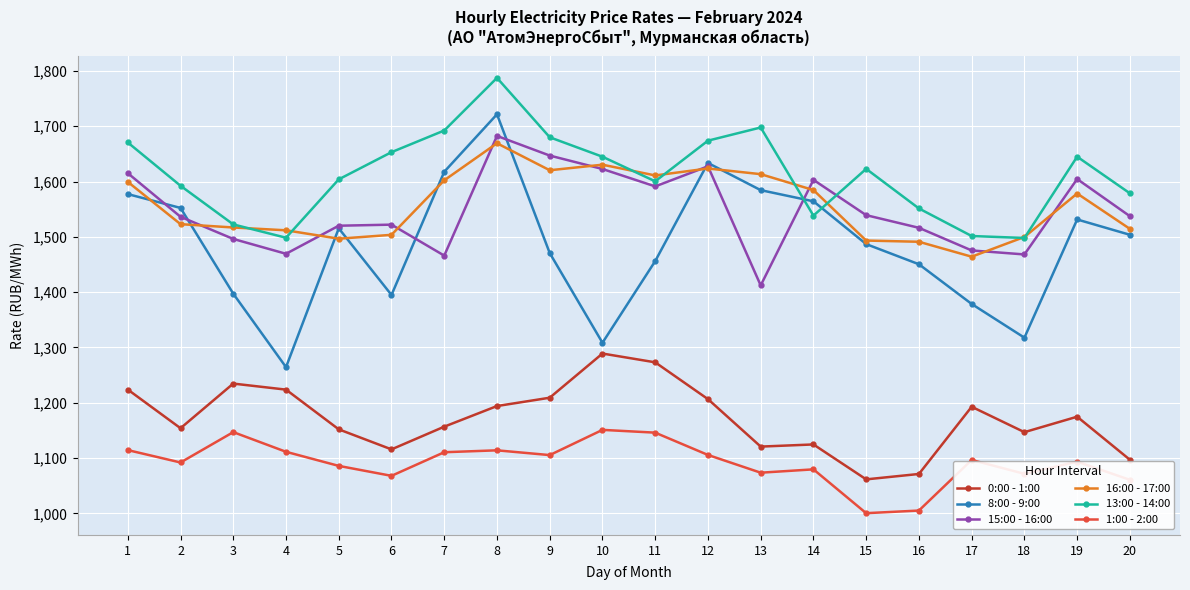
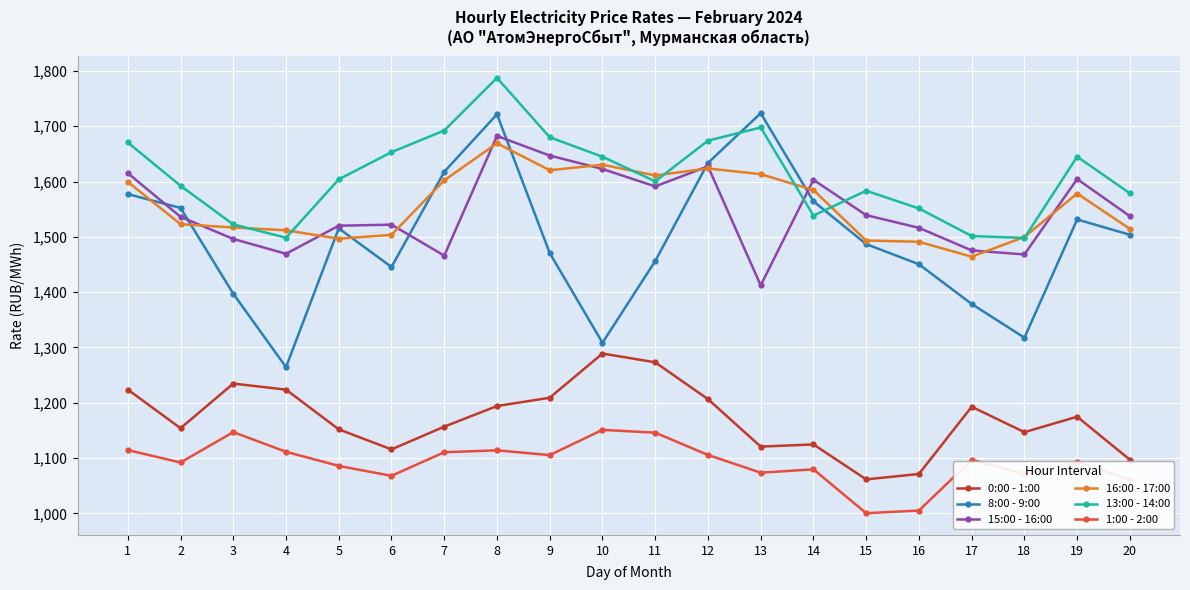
8:00 - 9:00, 6: 1,390 -> 1,450
8:00 - 9:00, 13: 1,580 -> 1,720
13:00 - 14:00, 15: 1,620 -> 1,580
